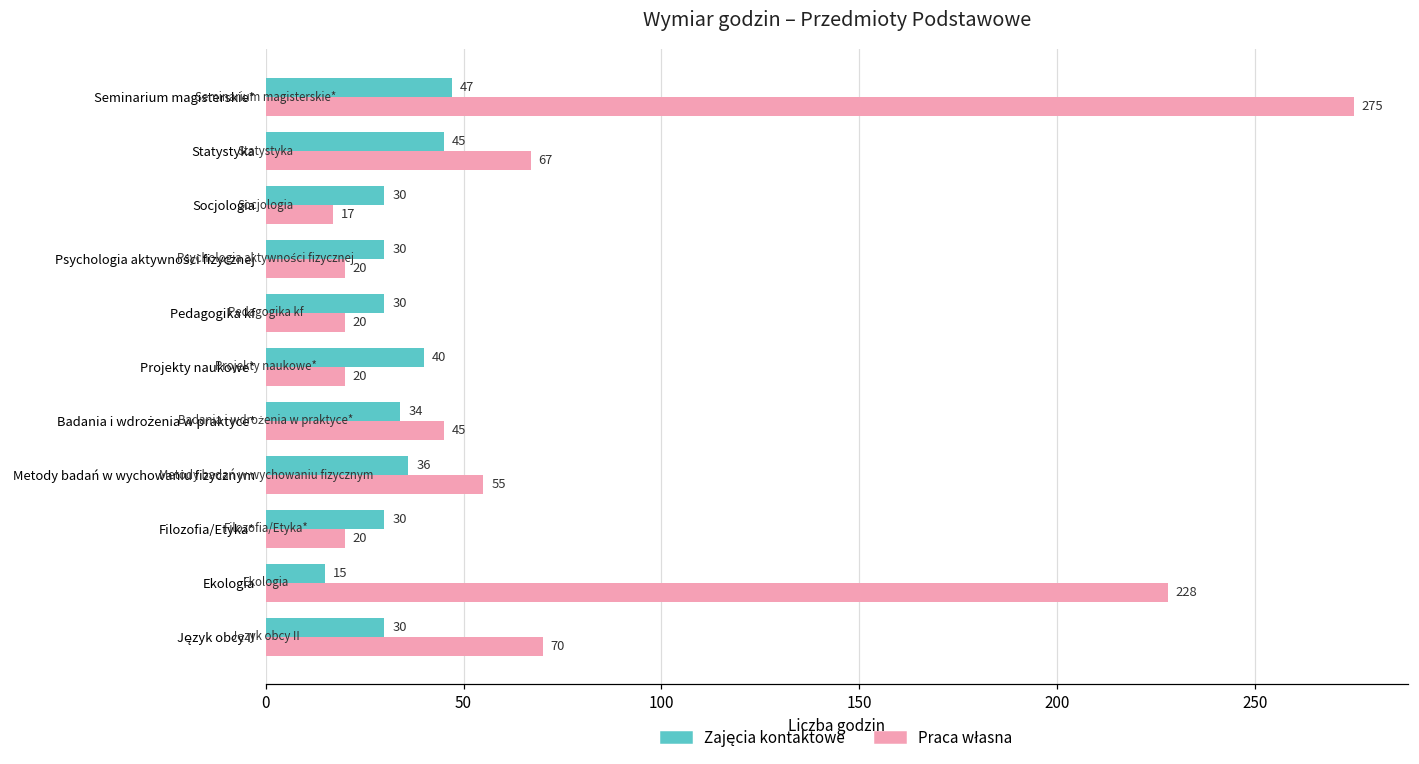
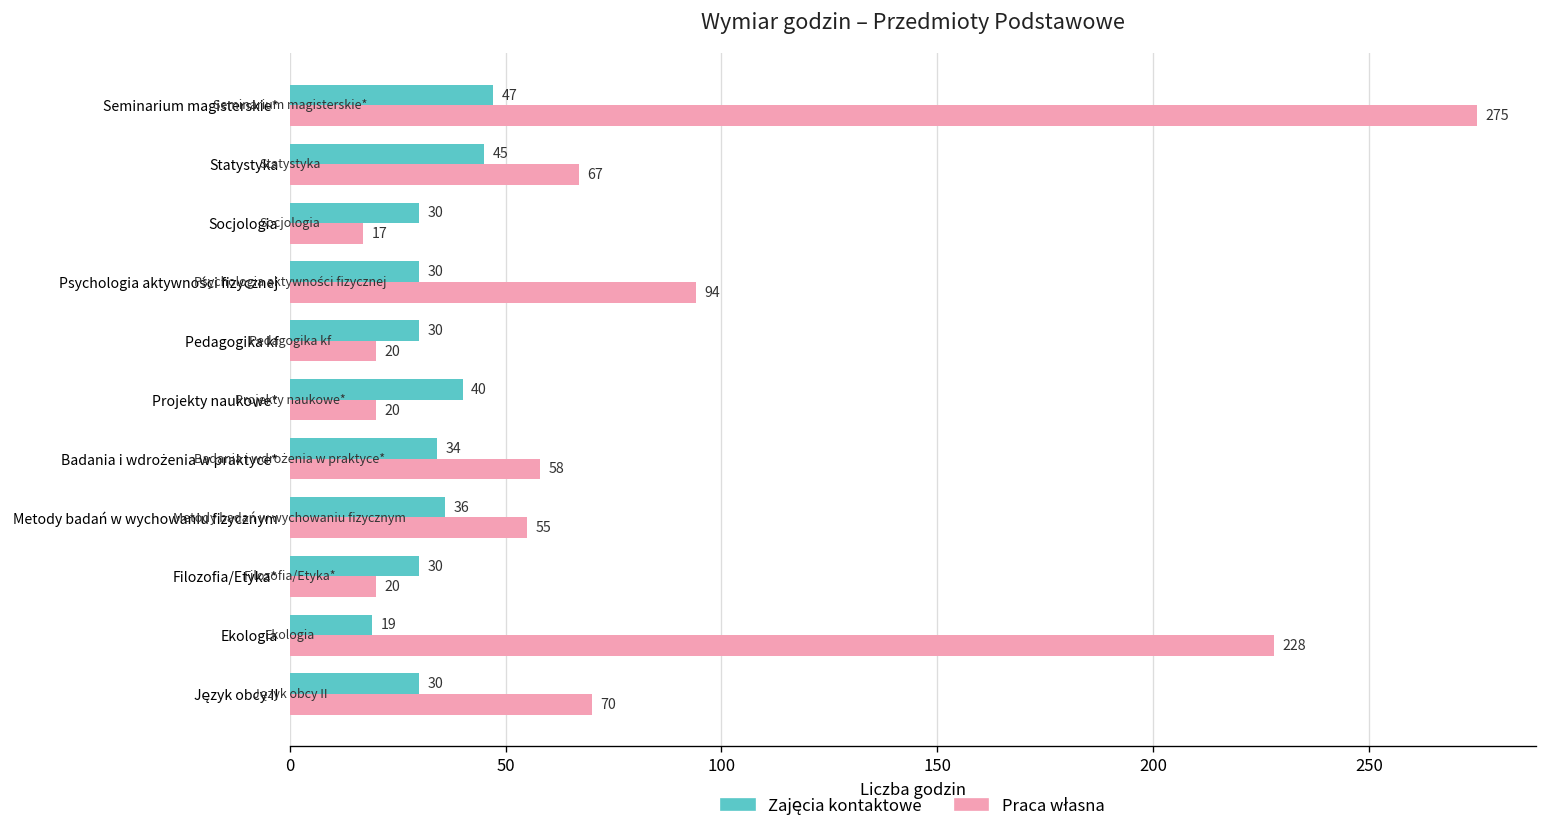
Praca własna, Psychologia aktywności fizycznej: 20 -> 94
Praca własna, Badania i wdrożenia w praktyce*: 45 -> 58
Zajęcia kontaktowe, Ekologia: 15 -> 19
